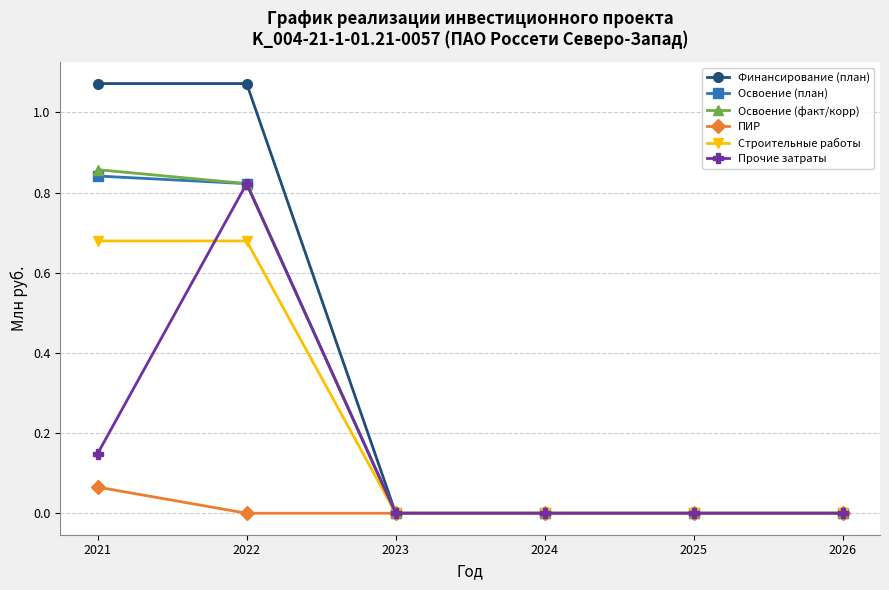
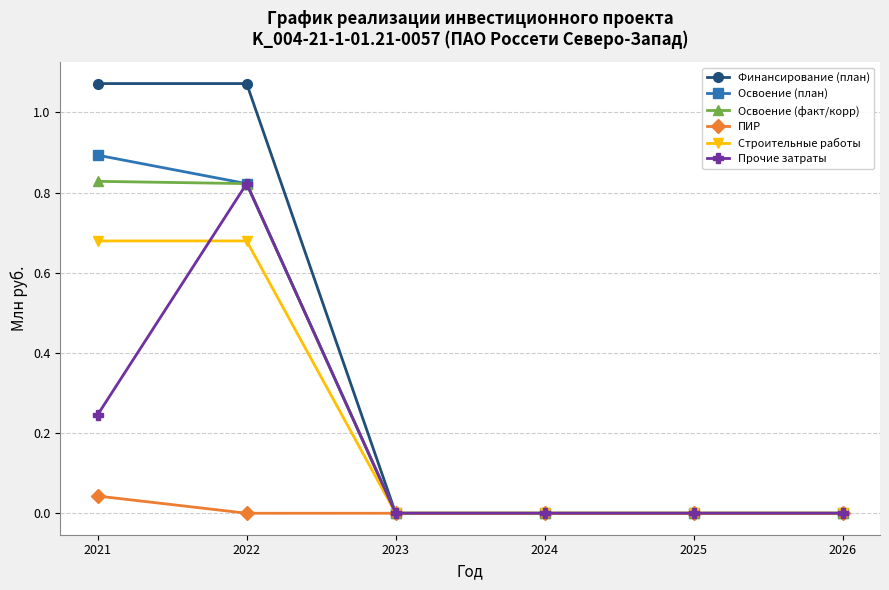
Освоение (план), 2021: 0.84 -> 0.89
Освоение (факт/корр), 2021: 0.86 -> 0.83
ПИР, 2021: 0.07 -> 0.04
Прочие затраты, 2021: 0.15 -> 0.25
